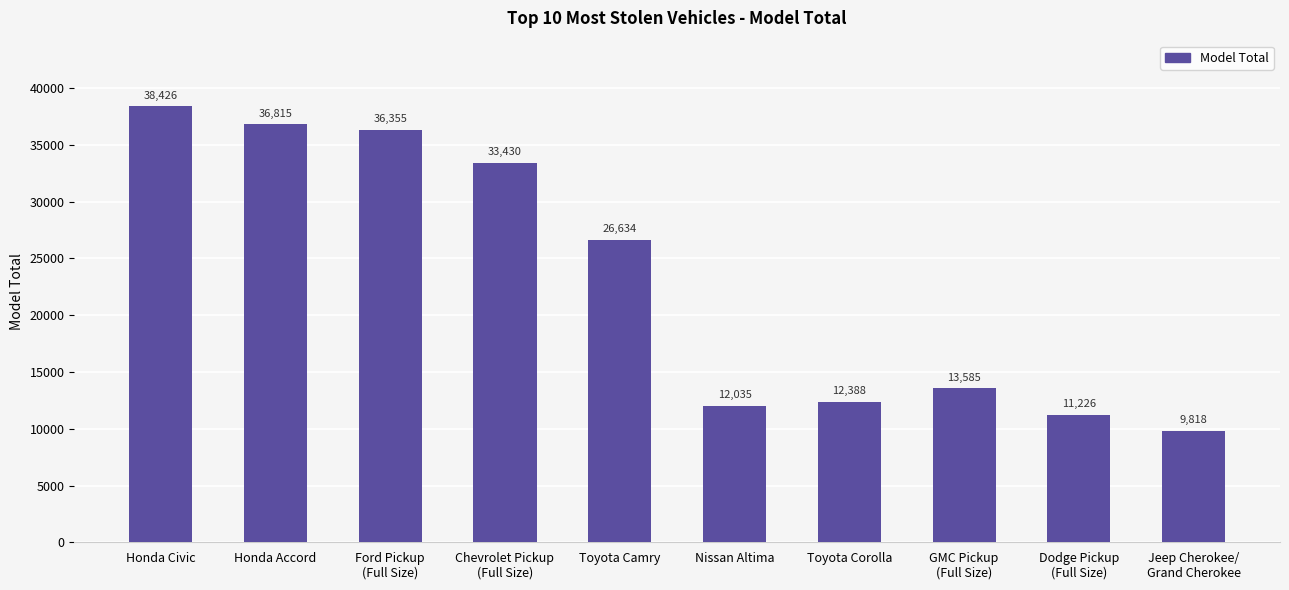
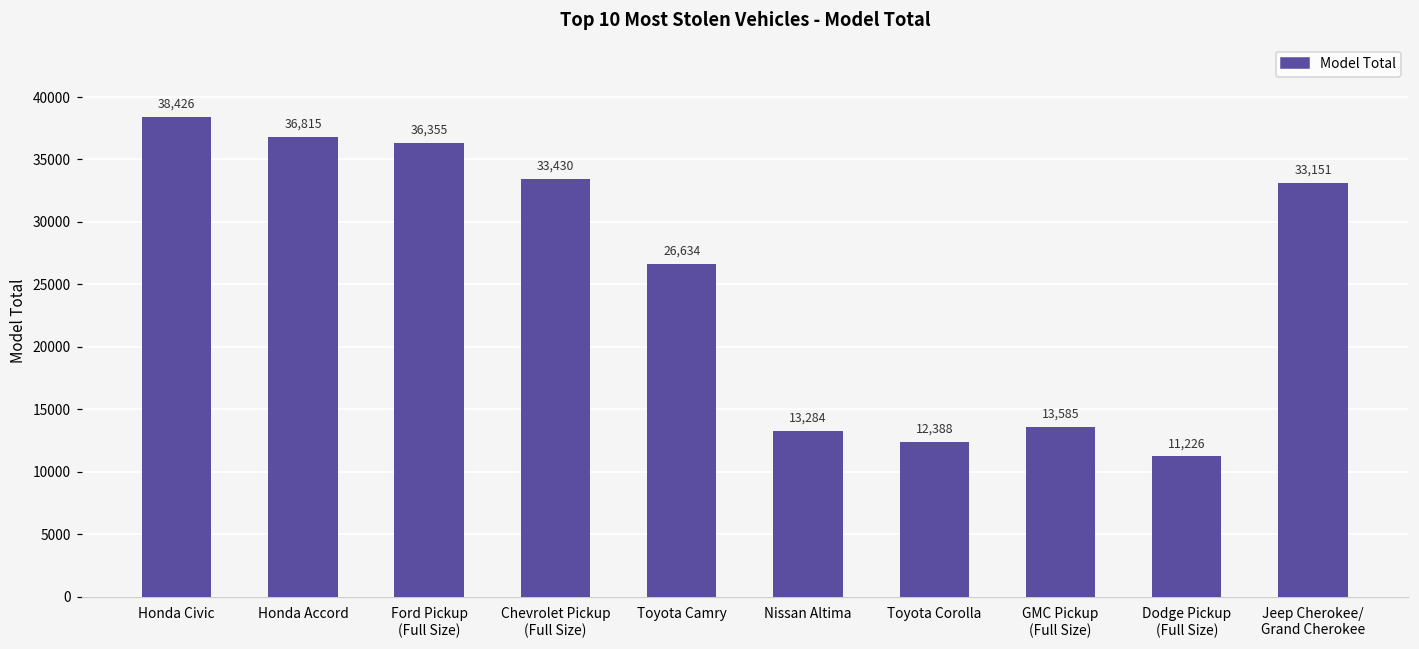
Nissan Altima: 12,035 -> 13,284
Jeep Cherokee/ Grand Cherokee: 9,818 -> 33,151
